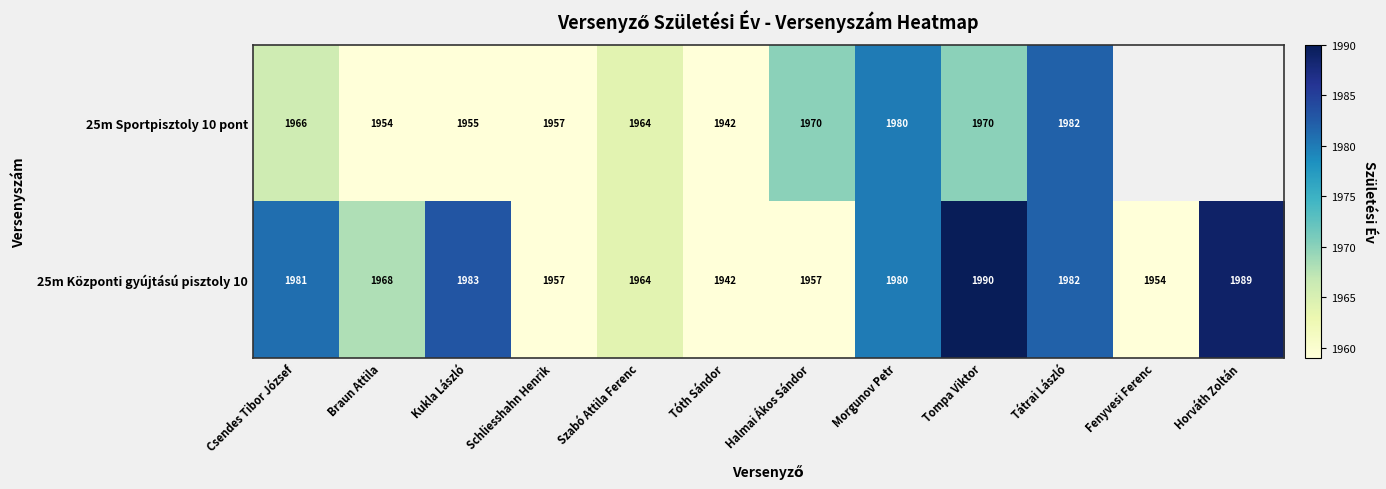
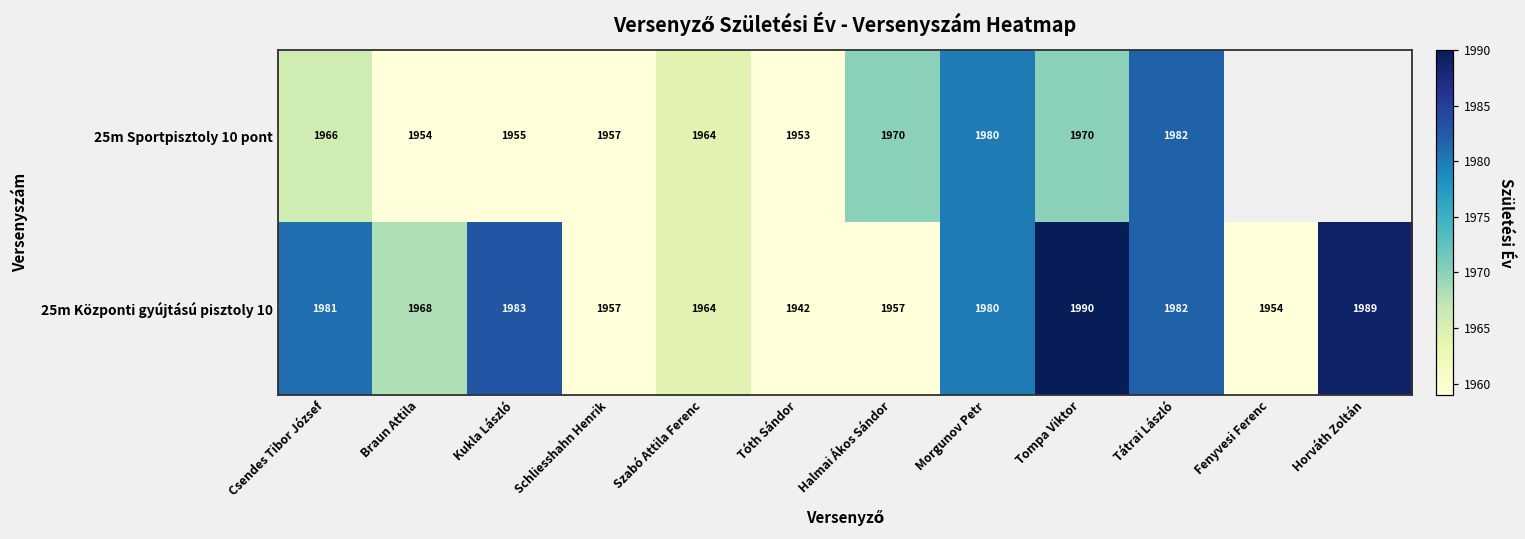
25m Sportpisztoly 10 pont, Tóth Sándor: 1942 -> 1953
